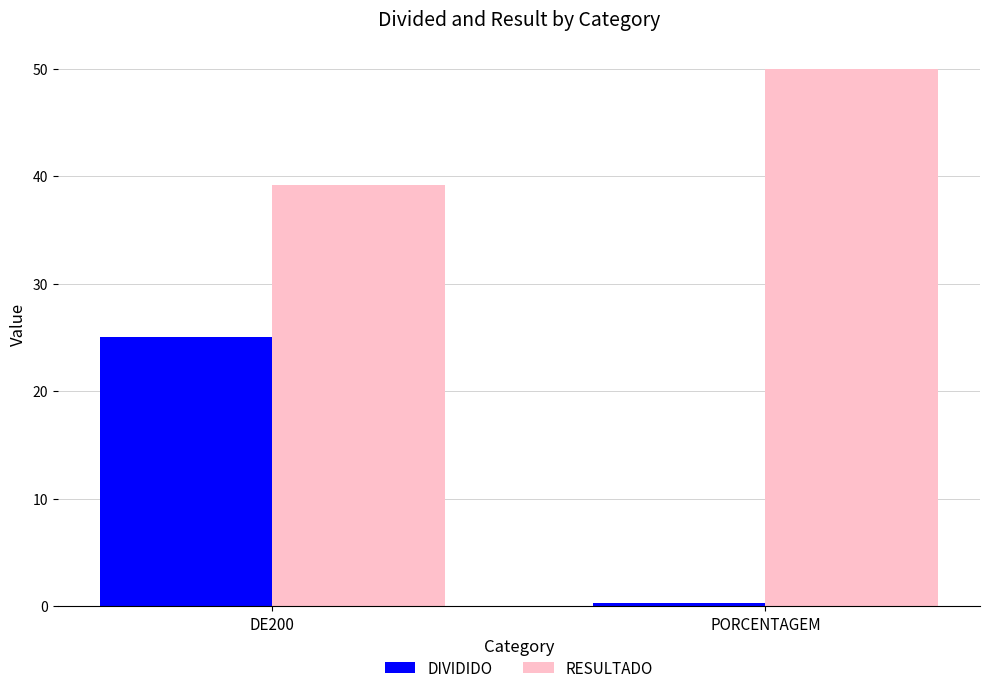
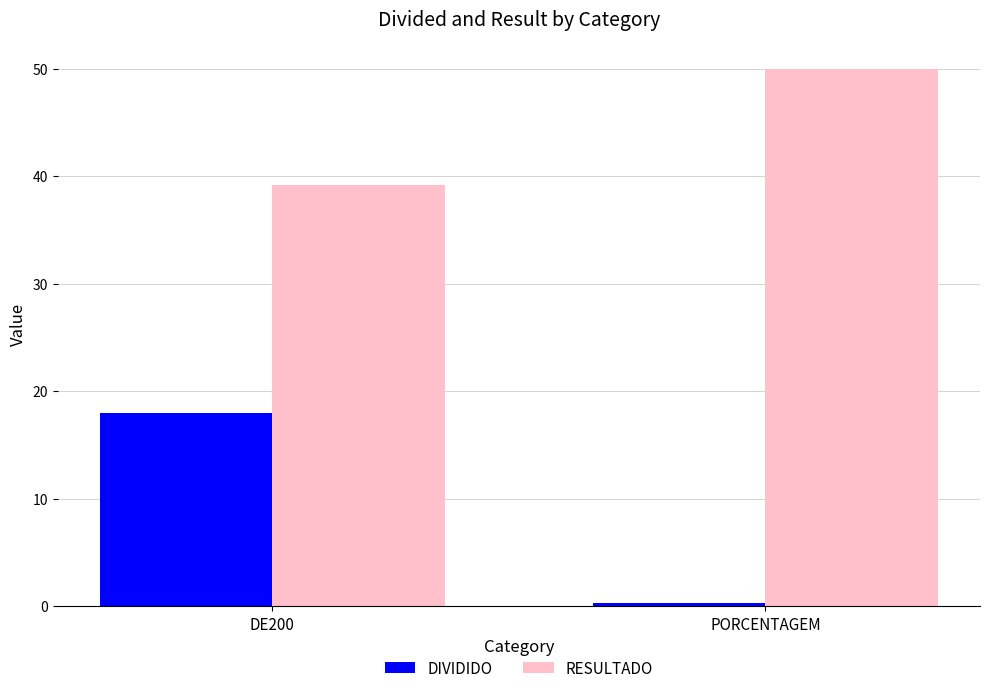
DIVIDIDO, DE200: 25 -> 18
